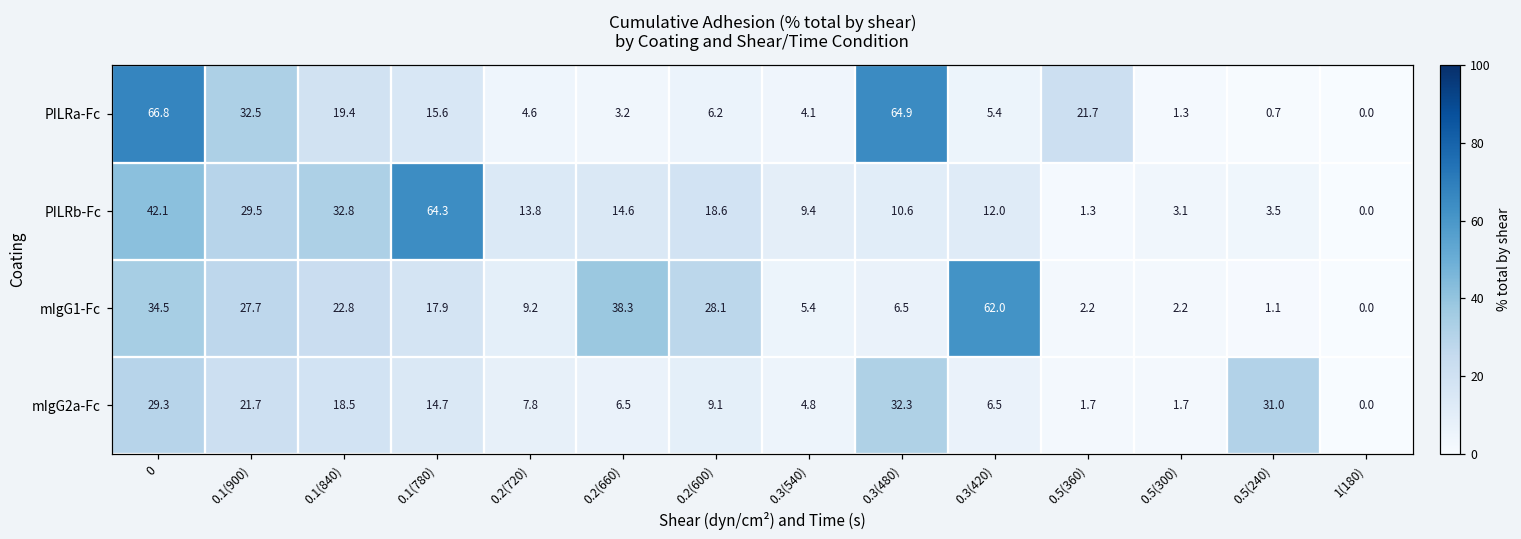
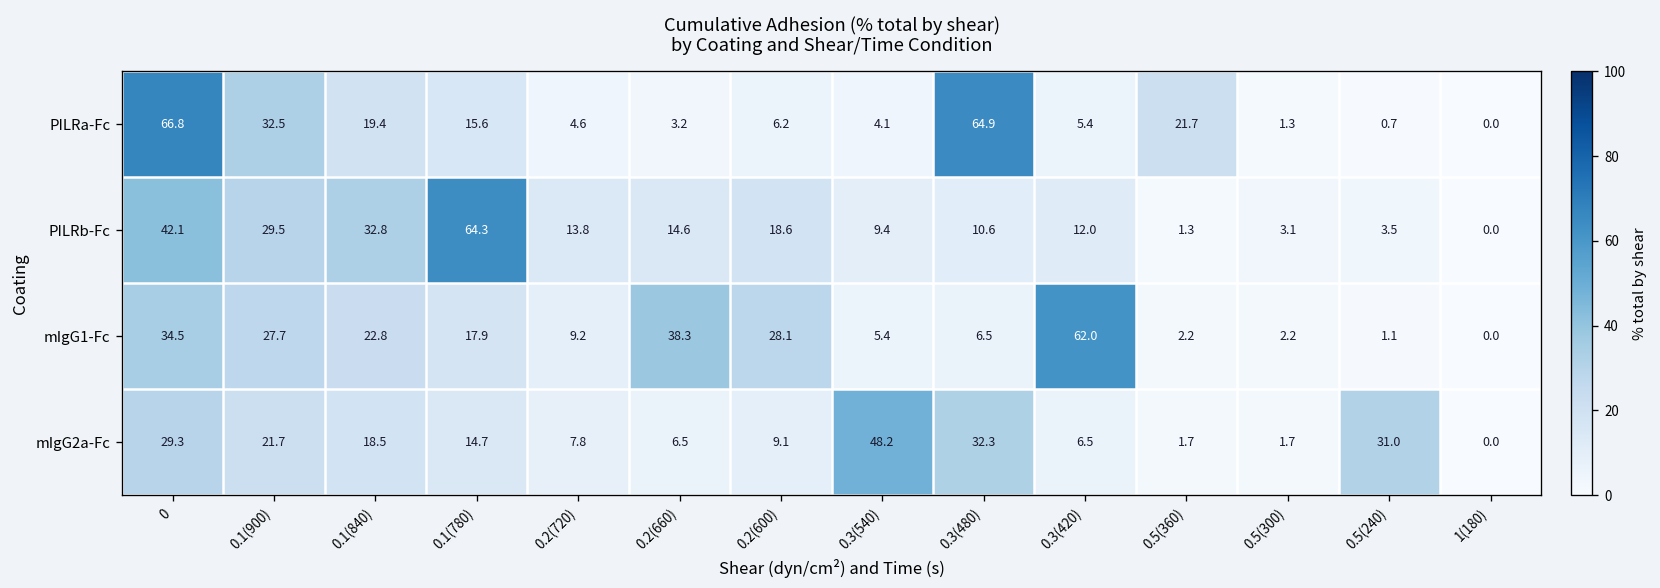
mIgG2a-Fc, 0.3(540): 4.8 -> 48.2
